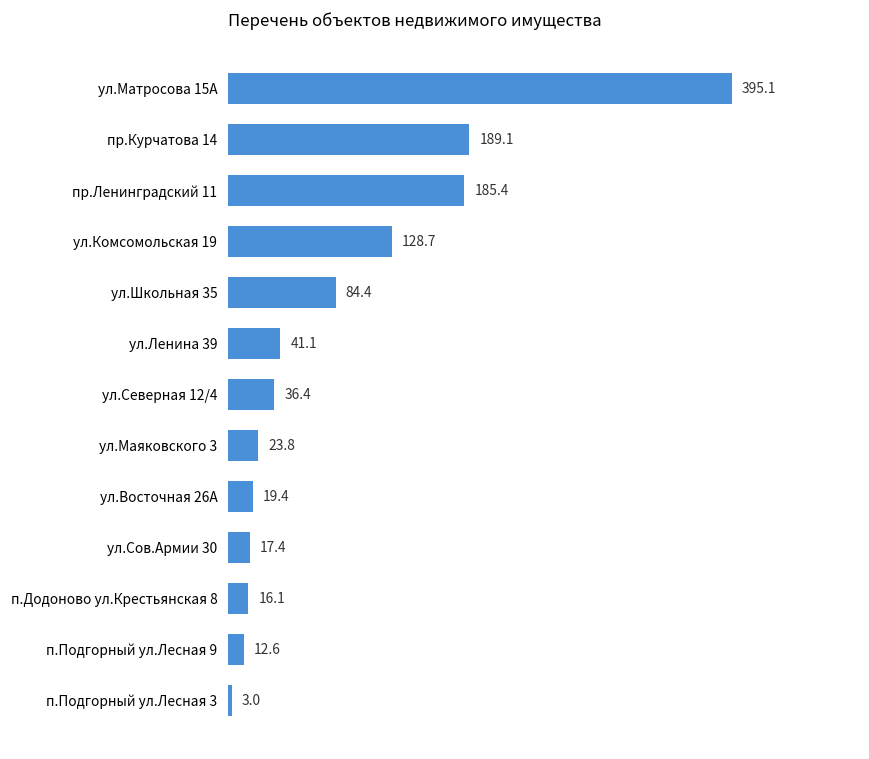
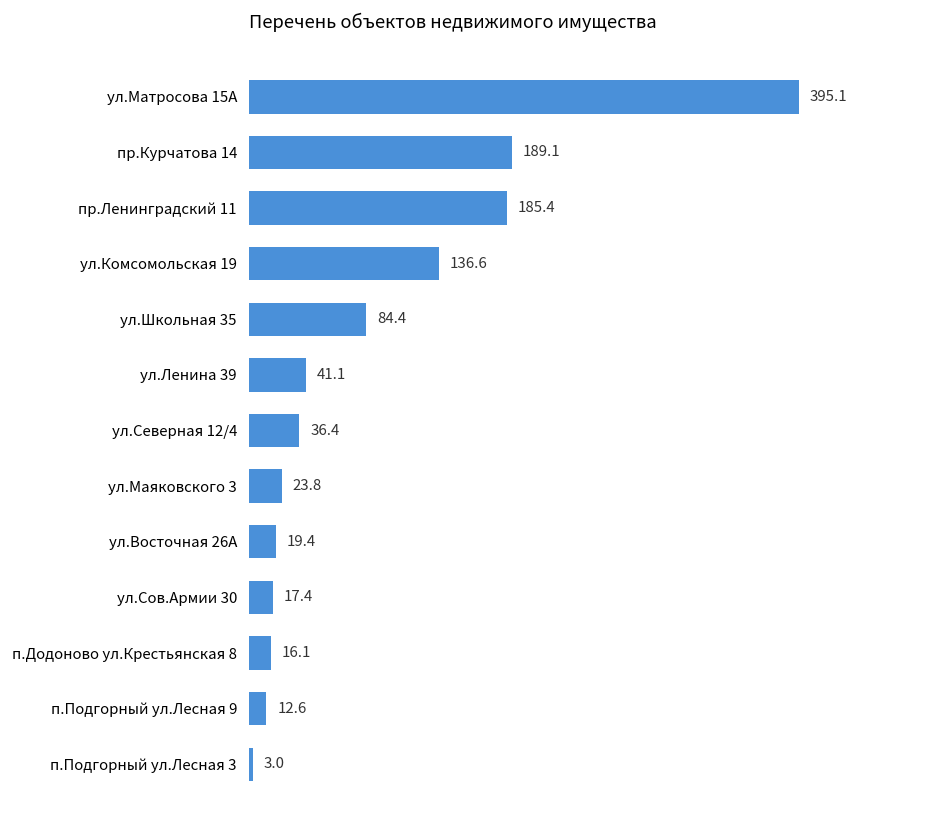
ул.Комсомольская 19: 128.7 -> 136.6
